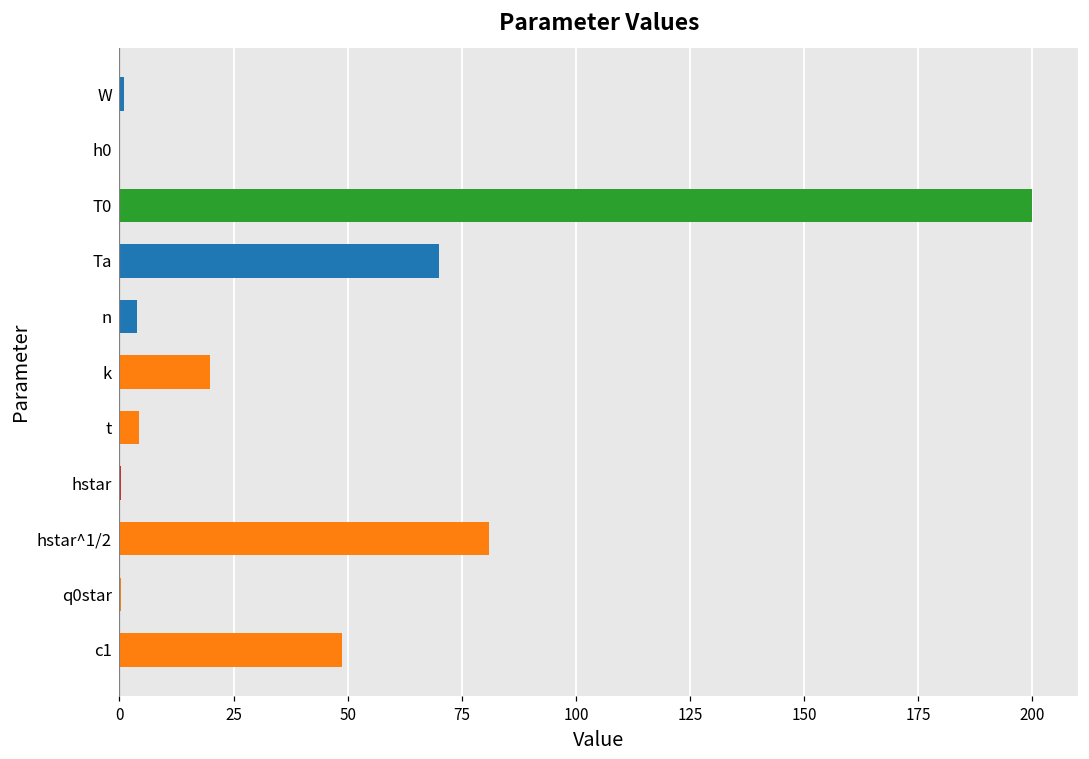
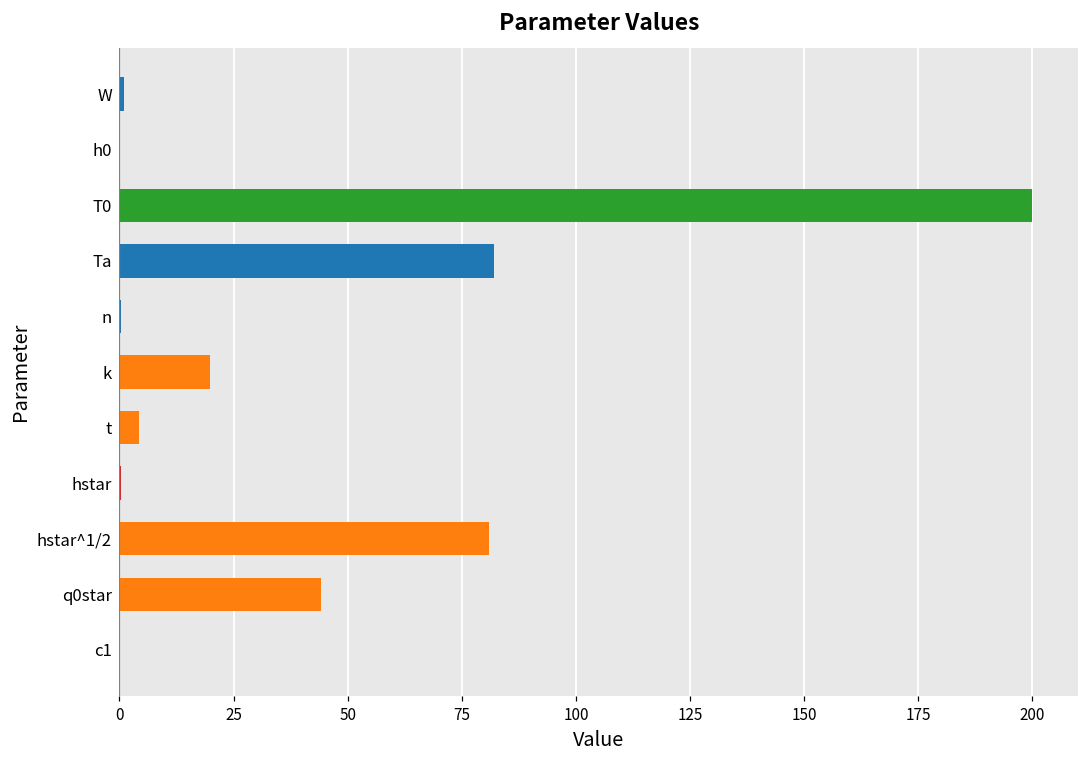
Ta: 70 -> 82
n: 4 -> 0
q0star: 0 -> 44
c1: 49 -> 0
